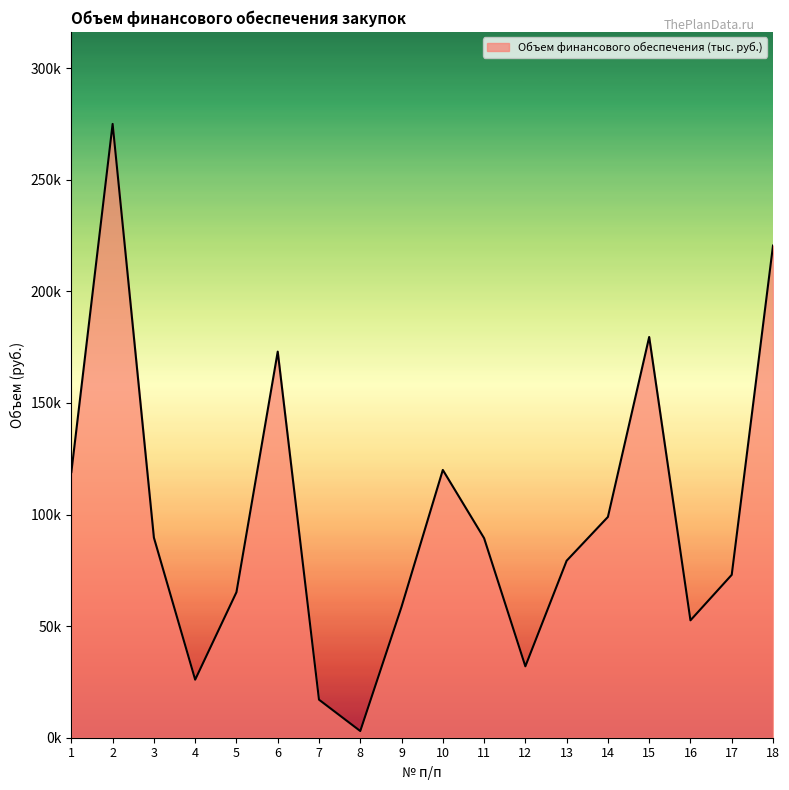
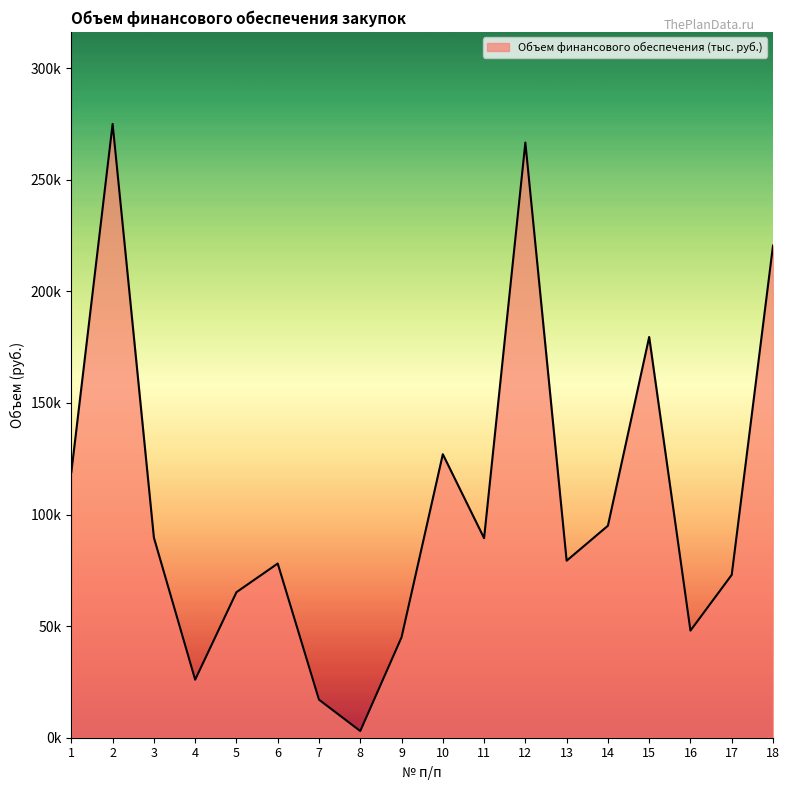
6: 173000 -> 78000
9: 59000 -> 45000
10: 120000 -> 127000
12: 32000 -> 267000
14: 99000 -> 95000
16: 53000 -> 48000
